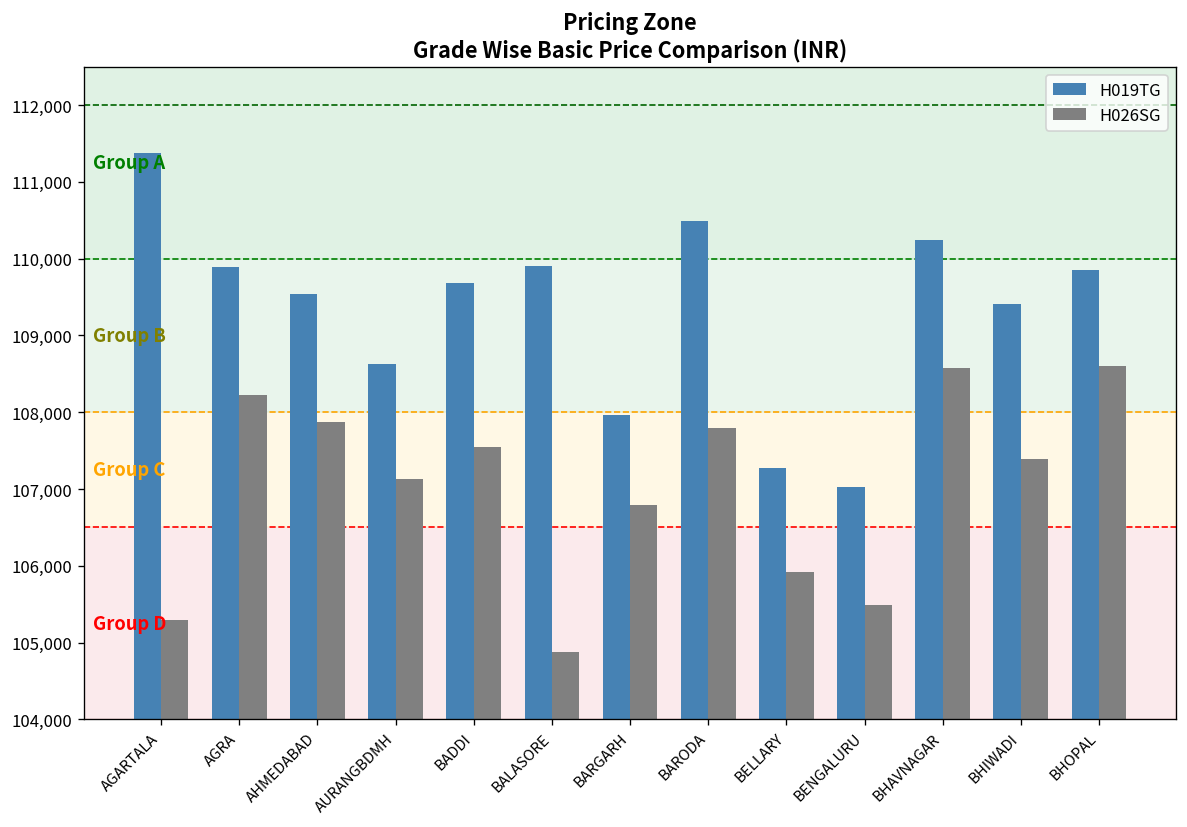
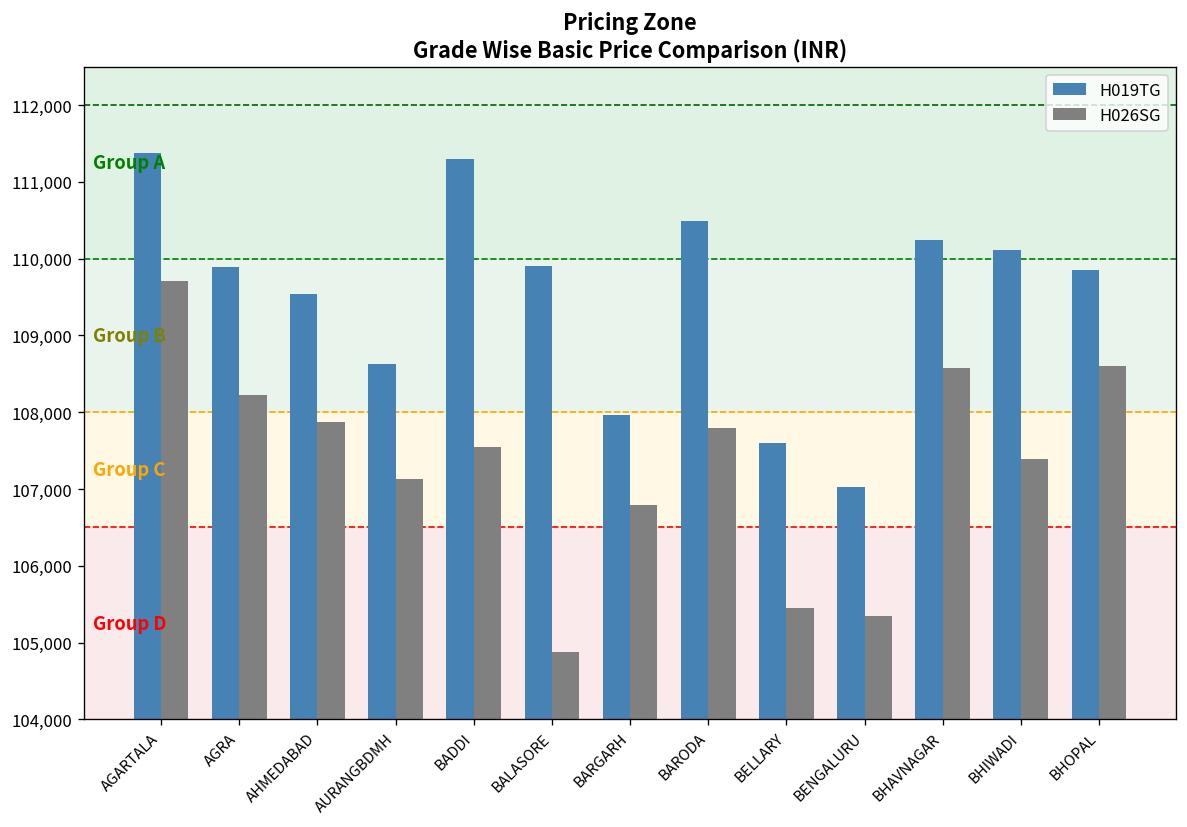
H026SG, AGARTALA: 105,300 -> 109,700
H019TG, BADDI: 109,700 -> 111,300
H019TG, BELLARY: 107,300 -> 107,600
H026SG, BELLARY: 105,900 -> 105,400
H026SG, BENGALURU: 105,500 -> 105,300
H019TG, BHIWADI: 109,400 -> 110,100
